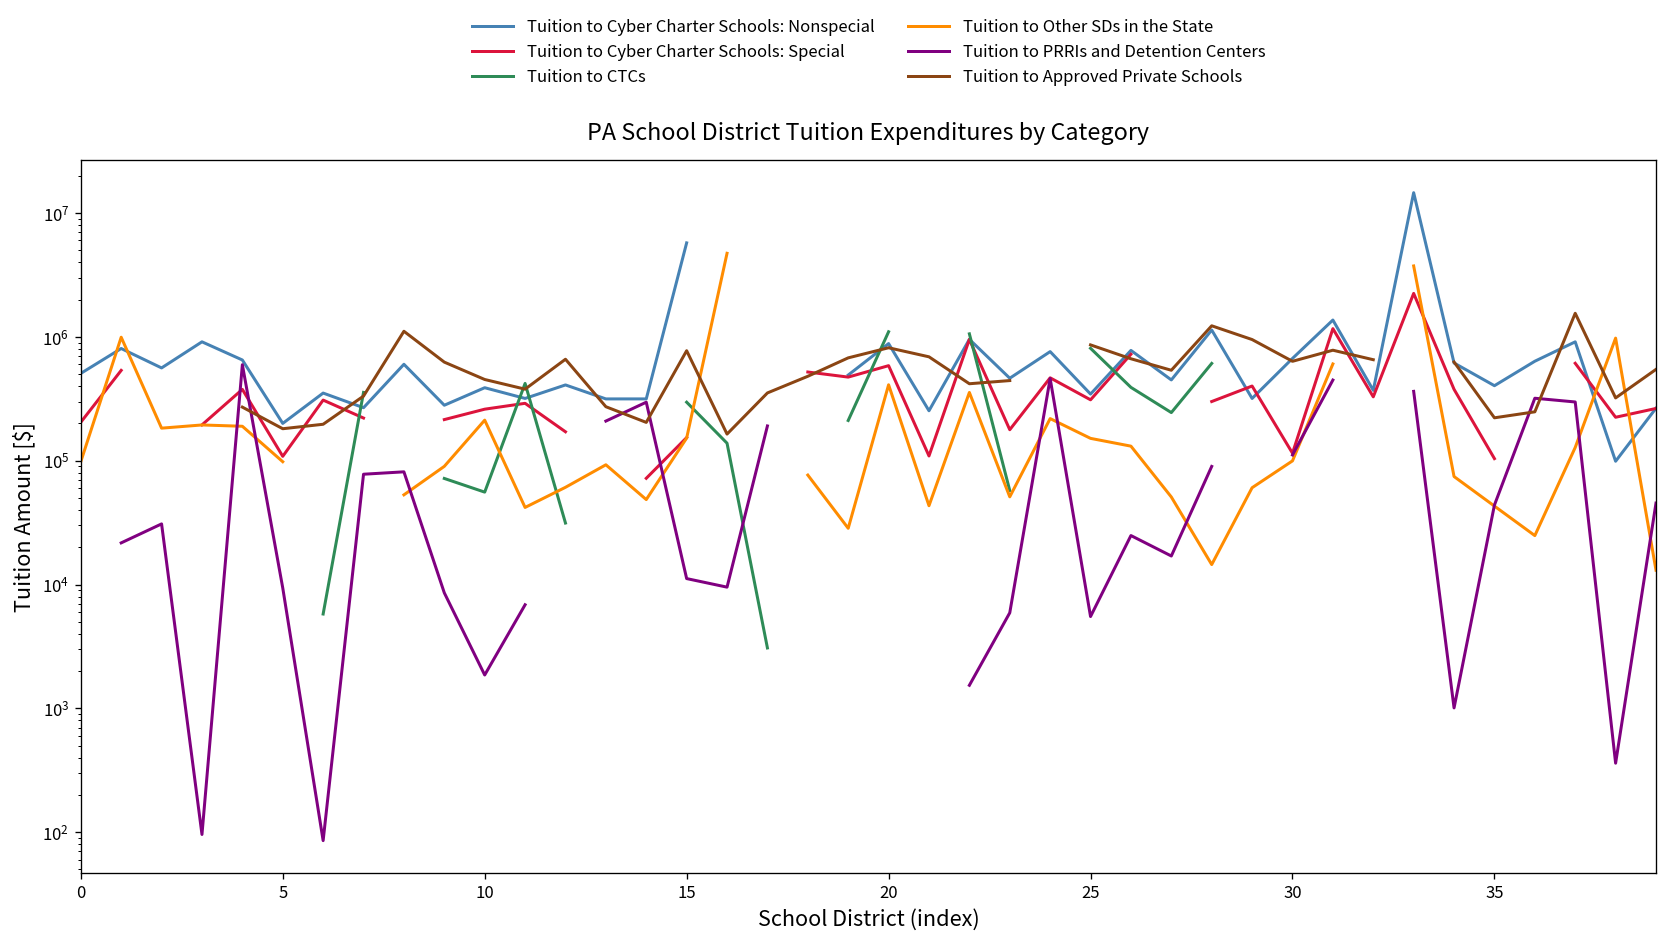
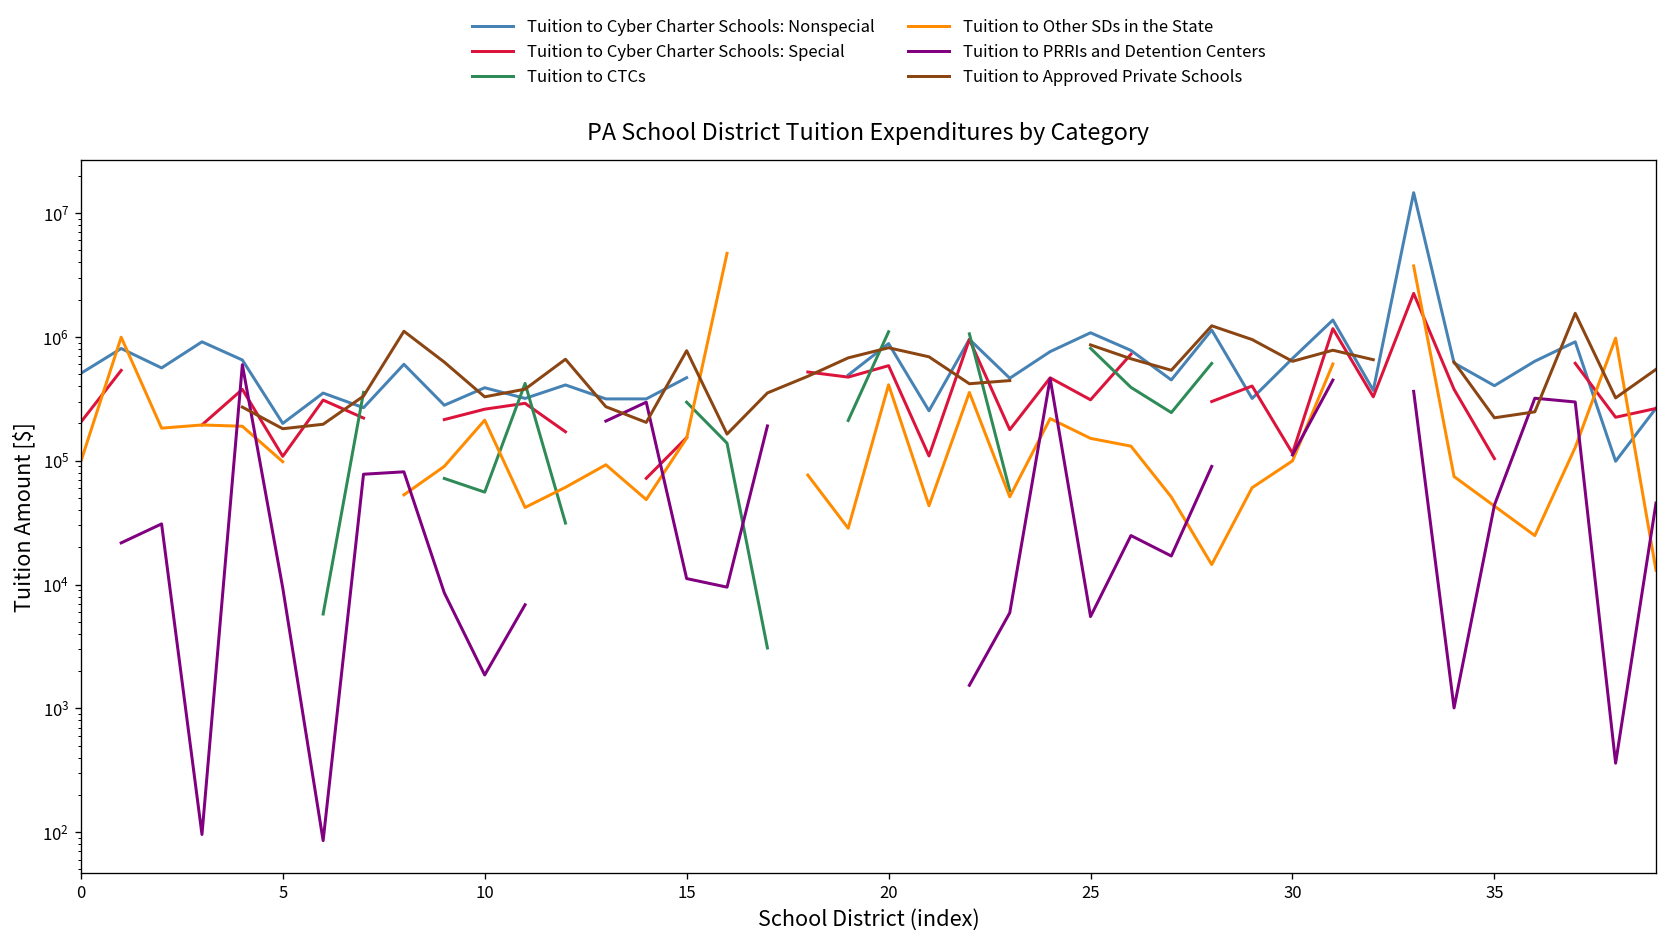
Tuition to Approved Private Schools, 10: 500000 -> 330000
Tuition to Cyber Charter Schools: Nonspecial, 15: 6000000 -> 500000
Tuition to Cyber Charter Schools: Nonspecial, 25: 340000 -> 1100000
